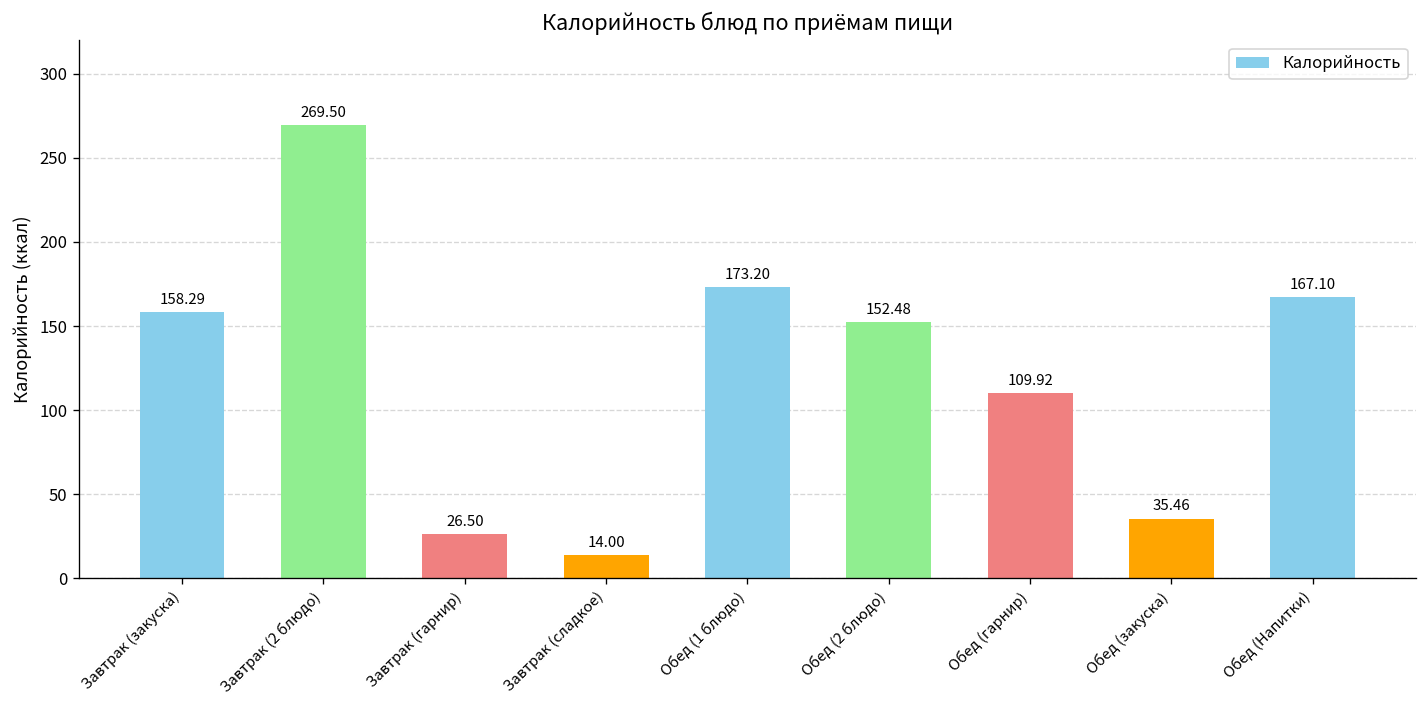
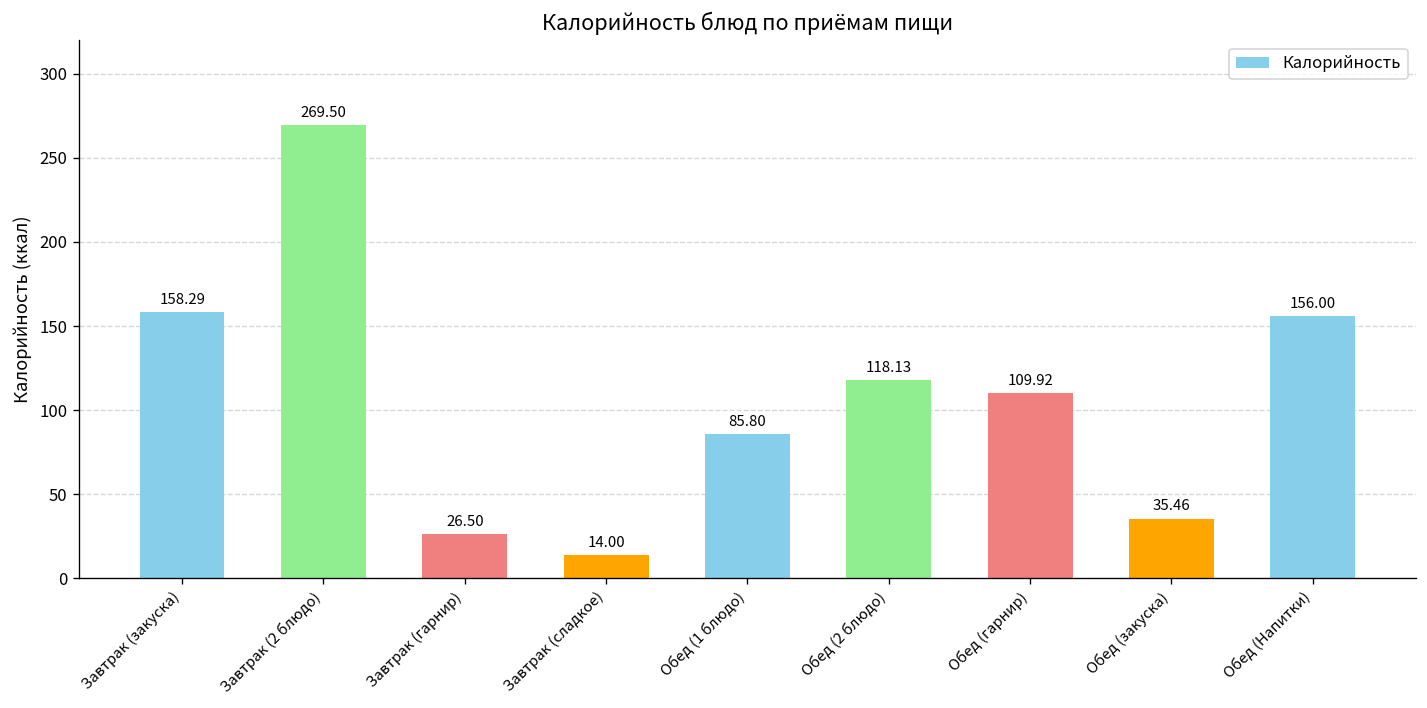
Обед (1 блюдо): 173.20 -> 85.80
Обед (2 блюдо): 152.48 -> 118.13
Обед (Напитки): 167.10 -> 156.00
